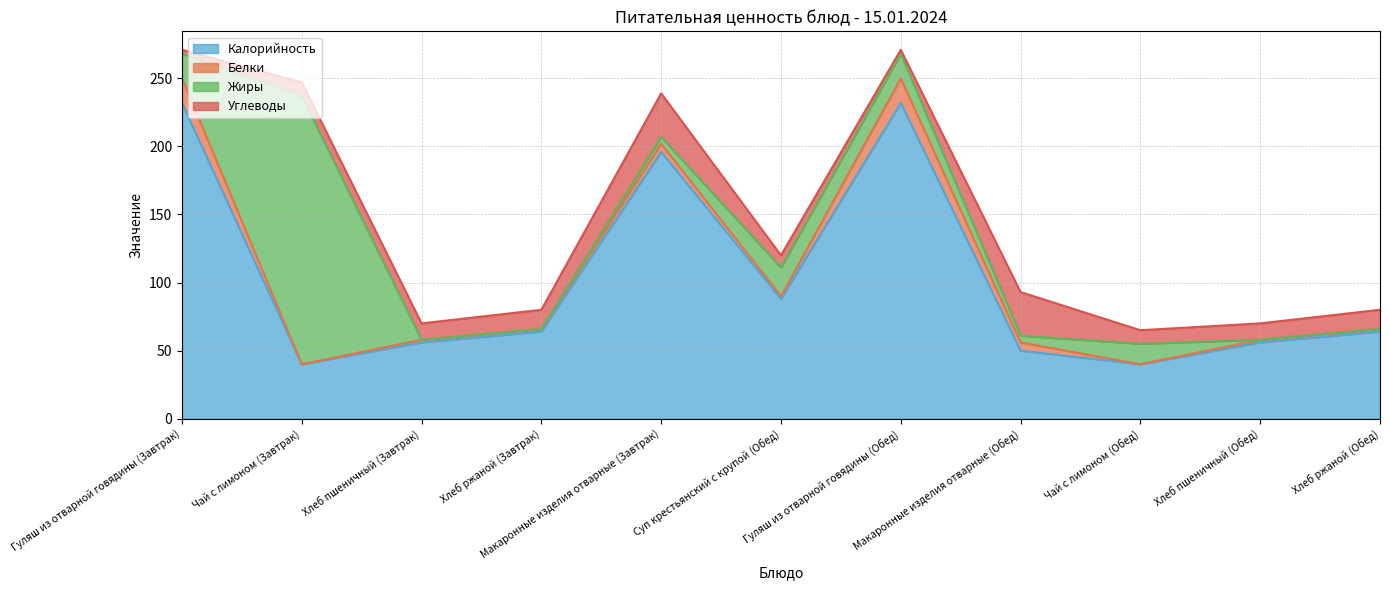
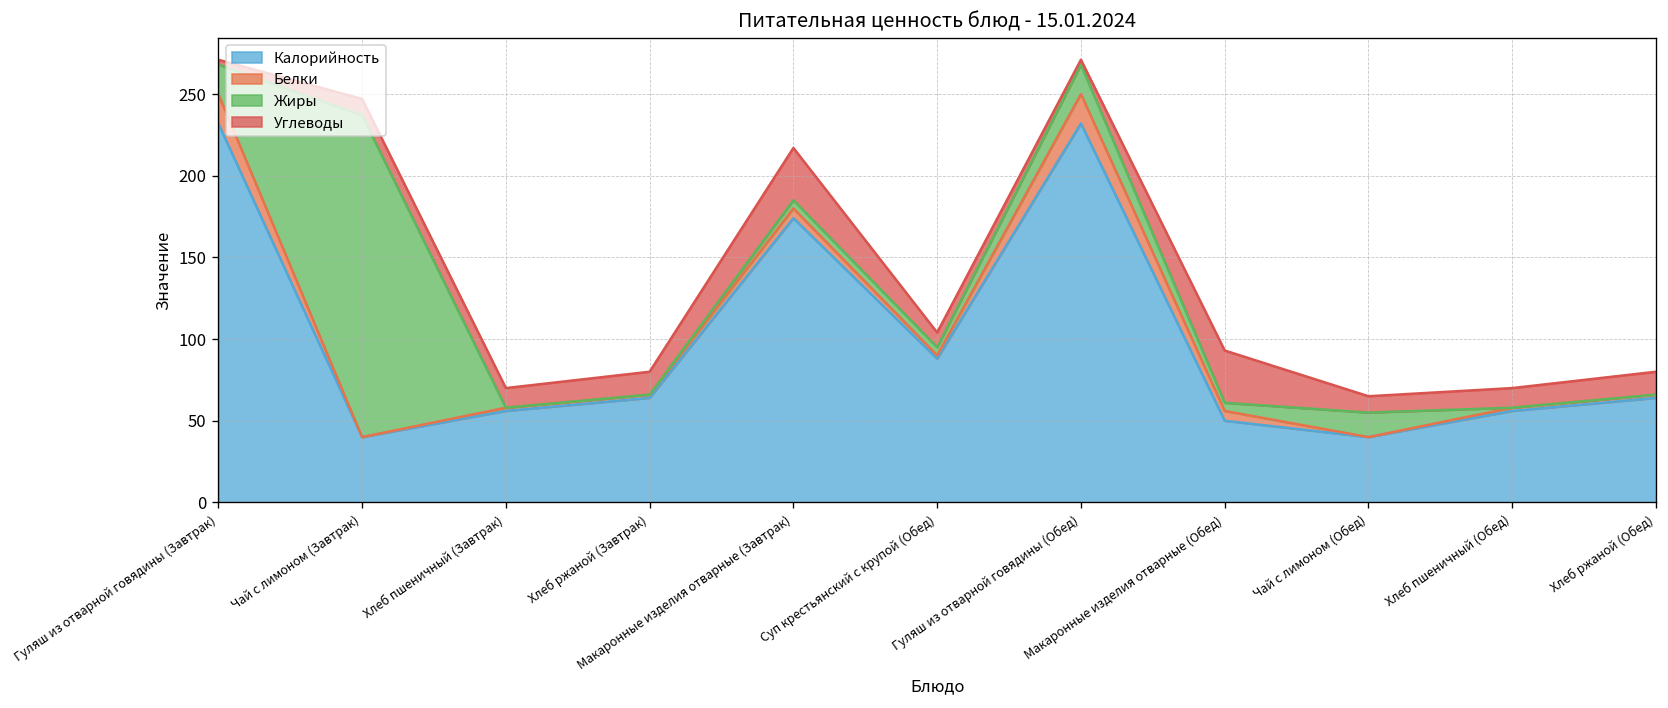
Калорийность, Макаронные изделия отварные (Завтрак): 196 -> 174
Жиры, Суп крестьянский с крупой (Обед): 21 -> 5
